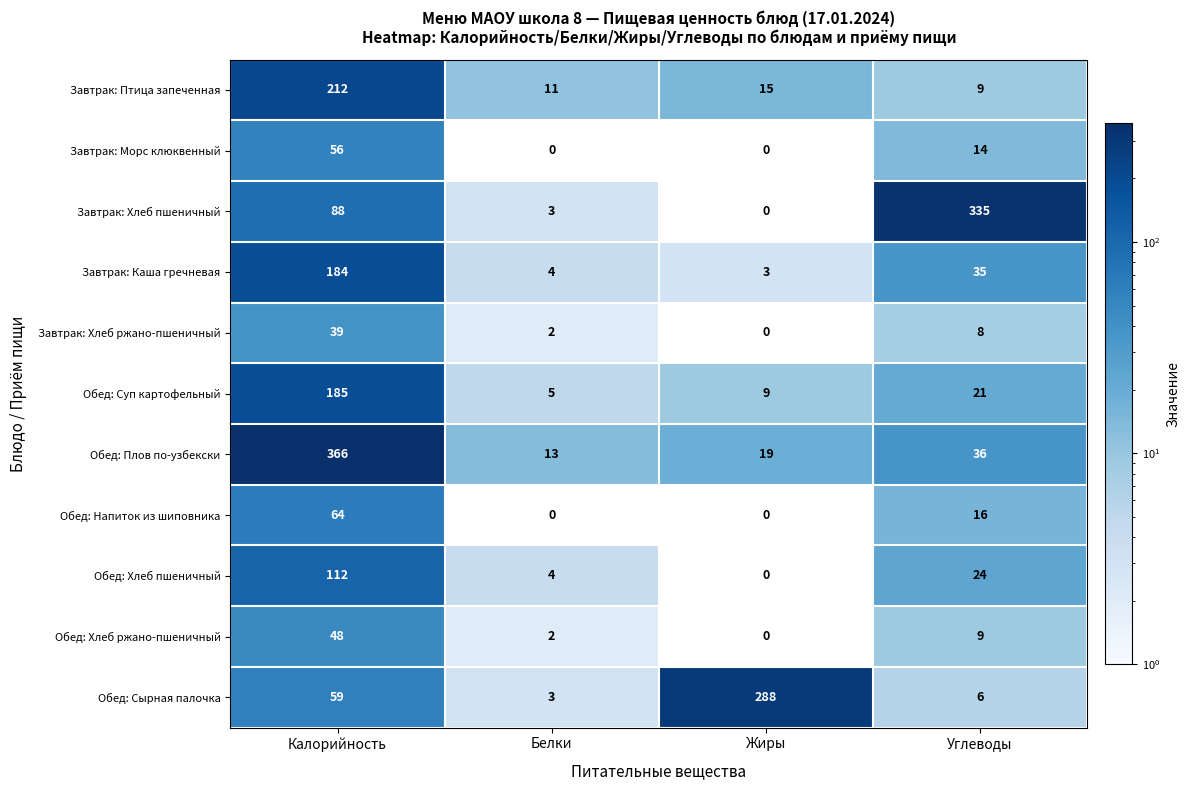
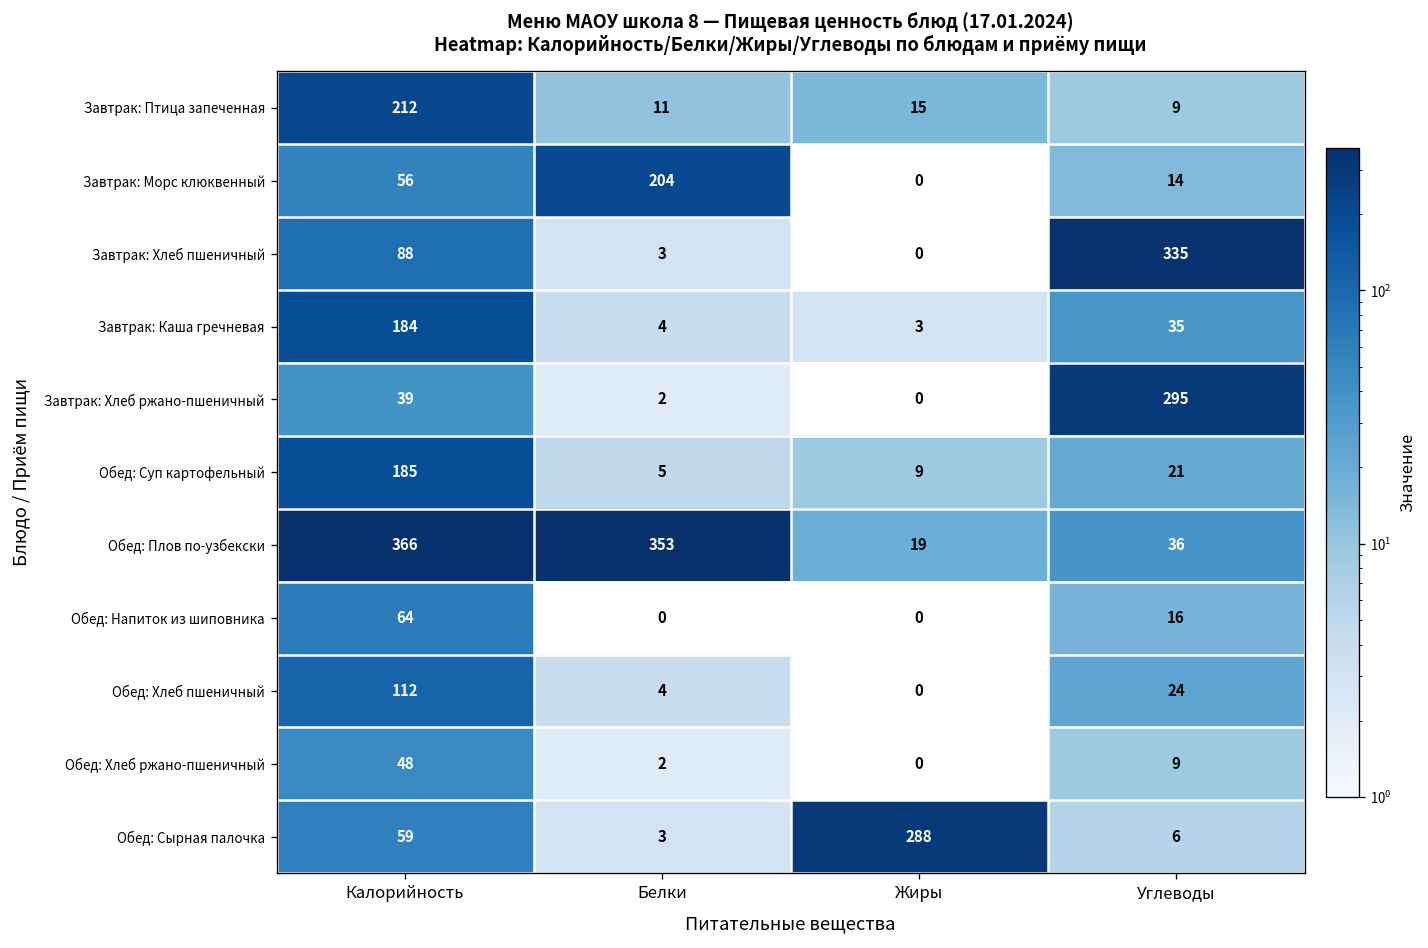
Завтрак: Морс клюквенный, Белки: 0 -> 204
Завтрак: Хлеб ржано-пшеничный, Углеводы: 8 -> 295
Обед: Плов по-узбекски, Белки: 13 -> 353
